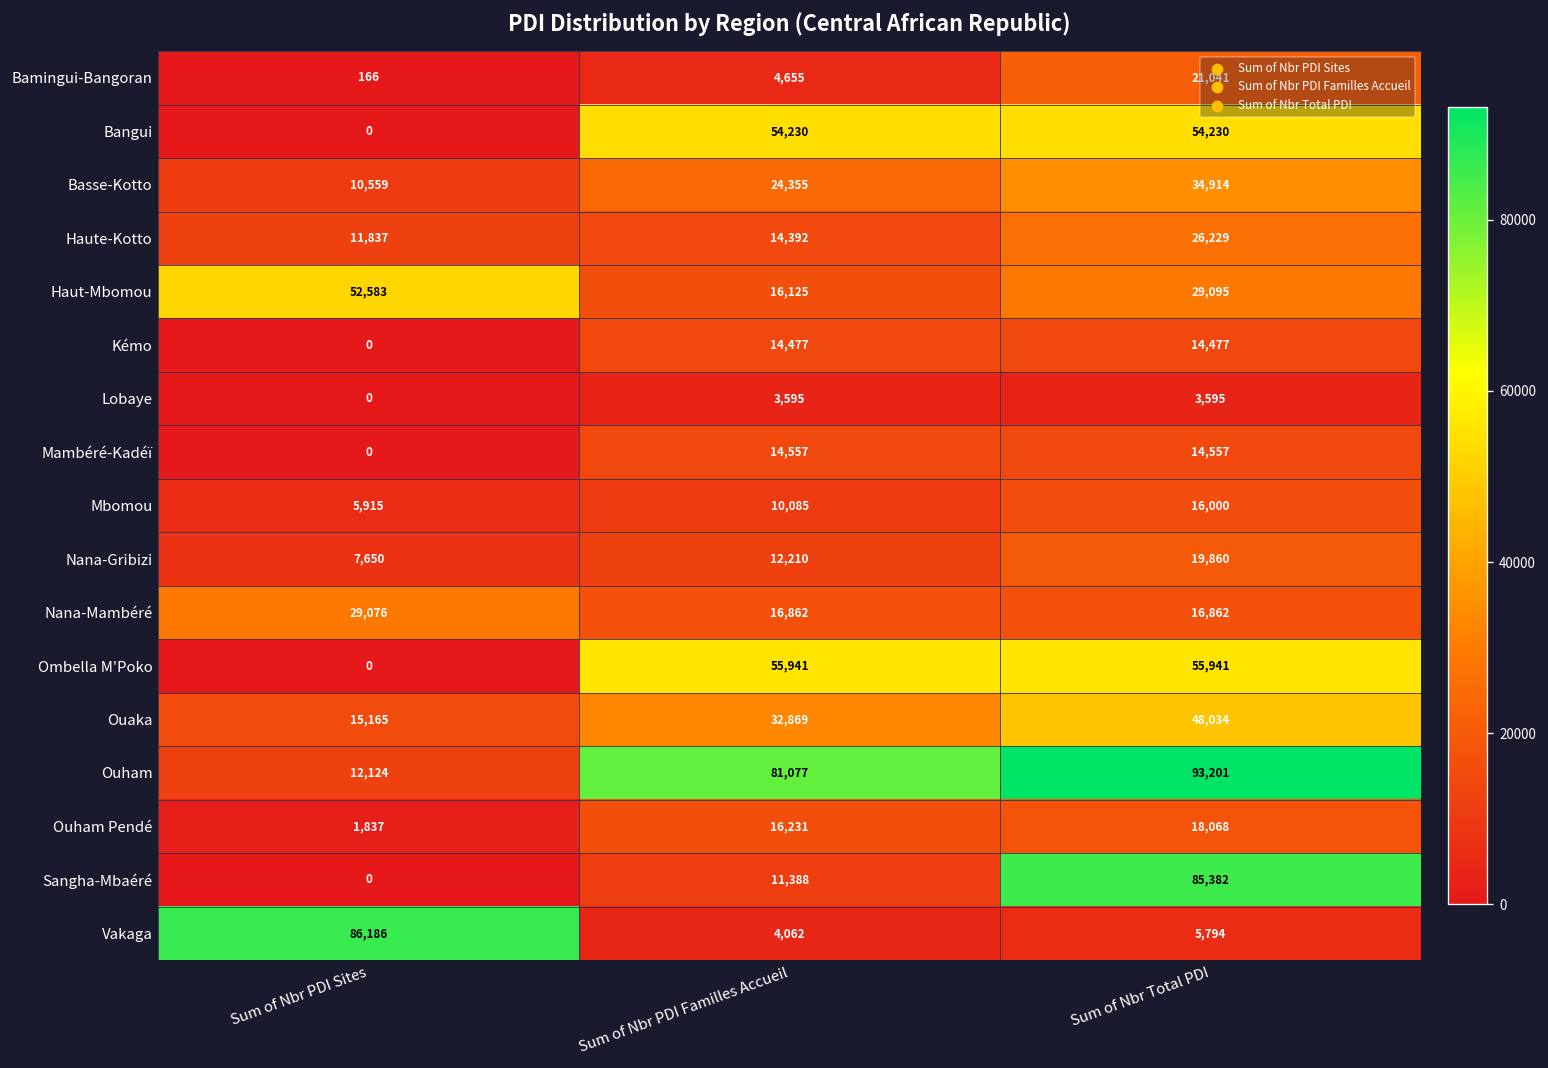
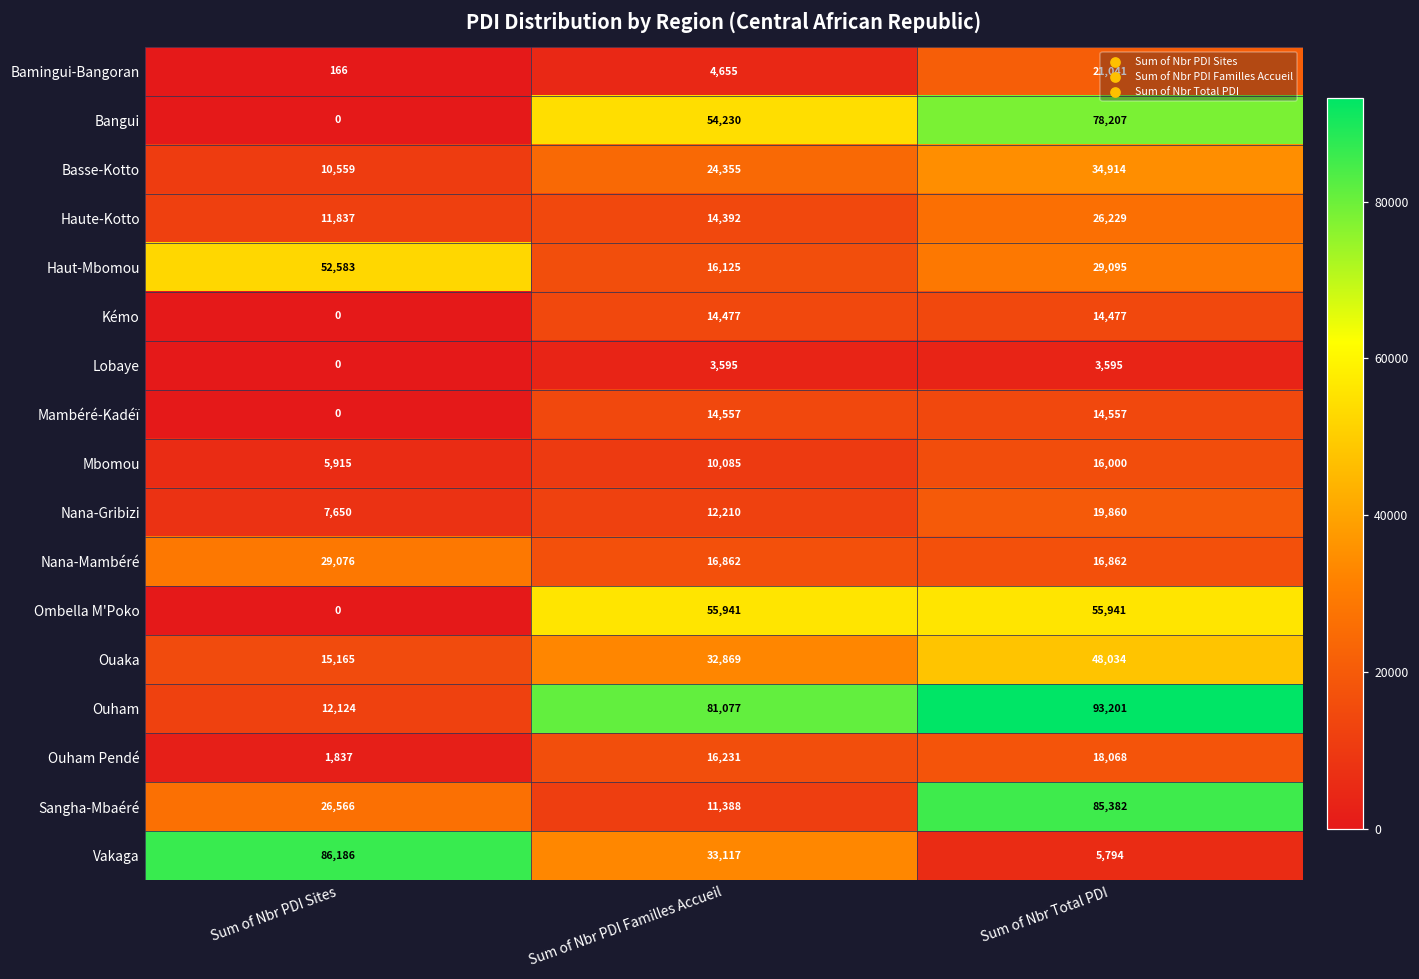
Bangui, Sum of Nbr Total PDI: 54,230 -> 78,207
Sangha-Mbaéré, Sum of Nbr PDI Sites: 0 -> 26,566
Vakaga, Sum of Nbr PDI Familles Accueil: 4,062 -> 33,117
